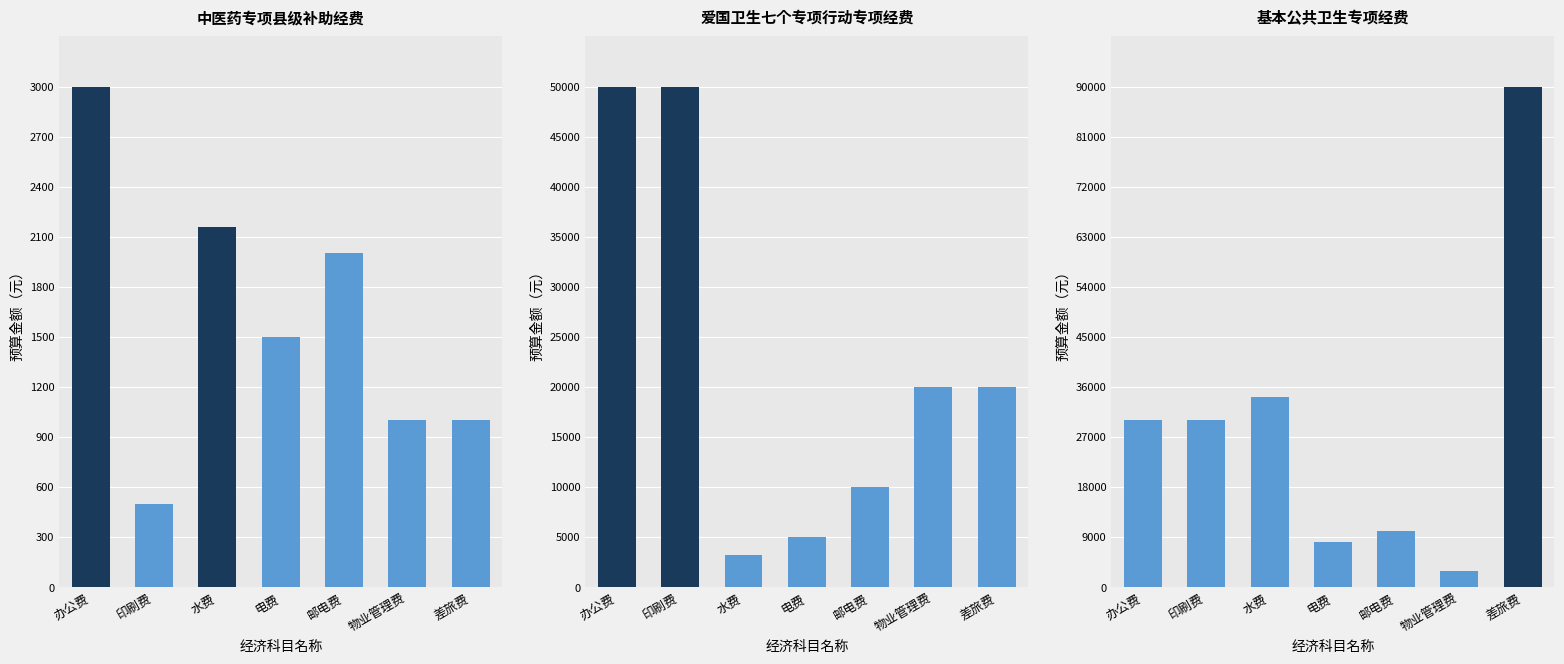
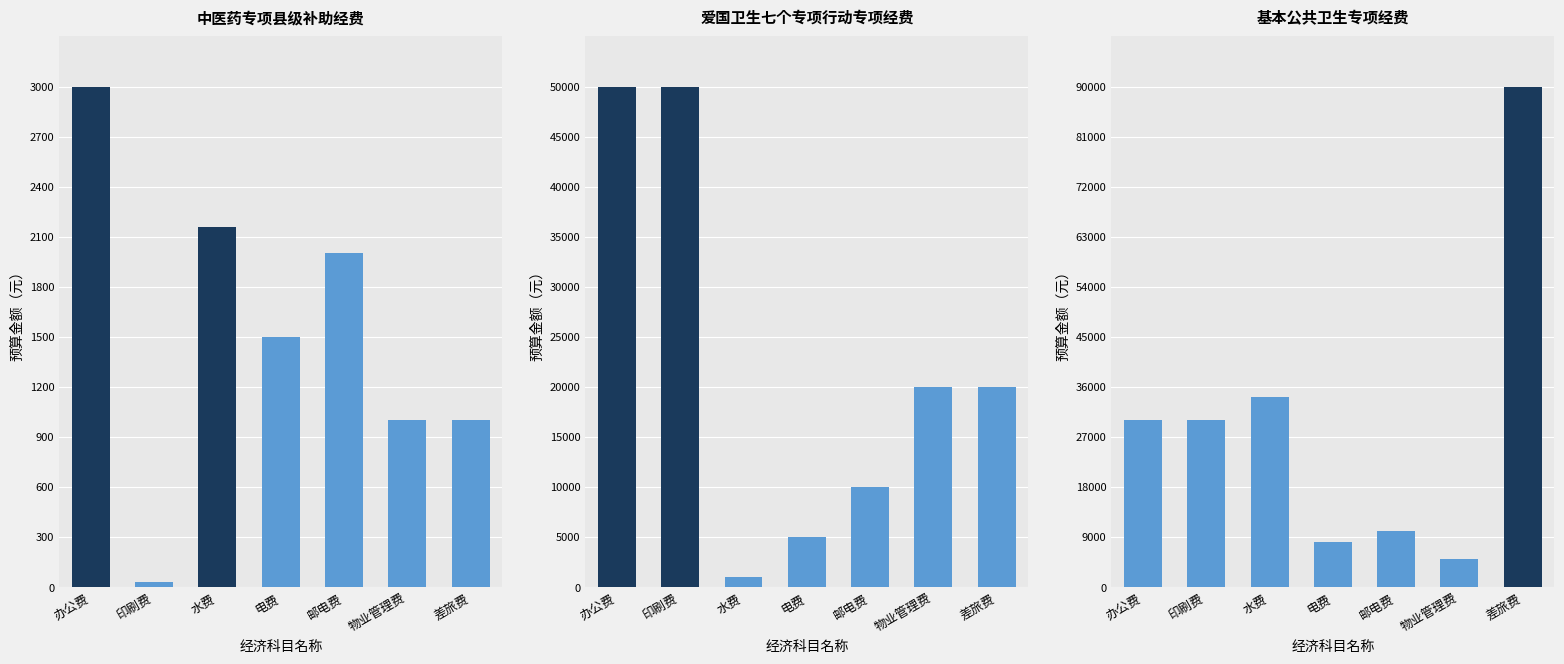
中医药专项县级补助经费, 印刷费: 500 -> 30
爱国卫生七个专项行动专项经费, 水费: 3200 -> 1000
基本公共卫生专项经费, 物业管理费: 3000 -> 5000
